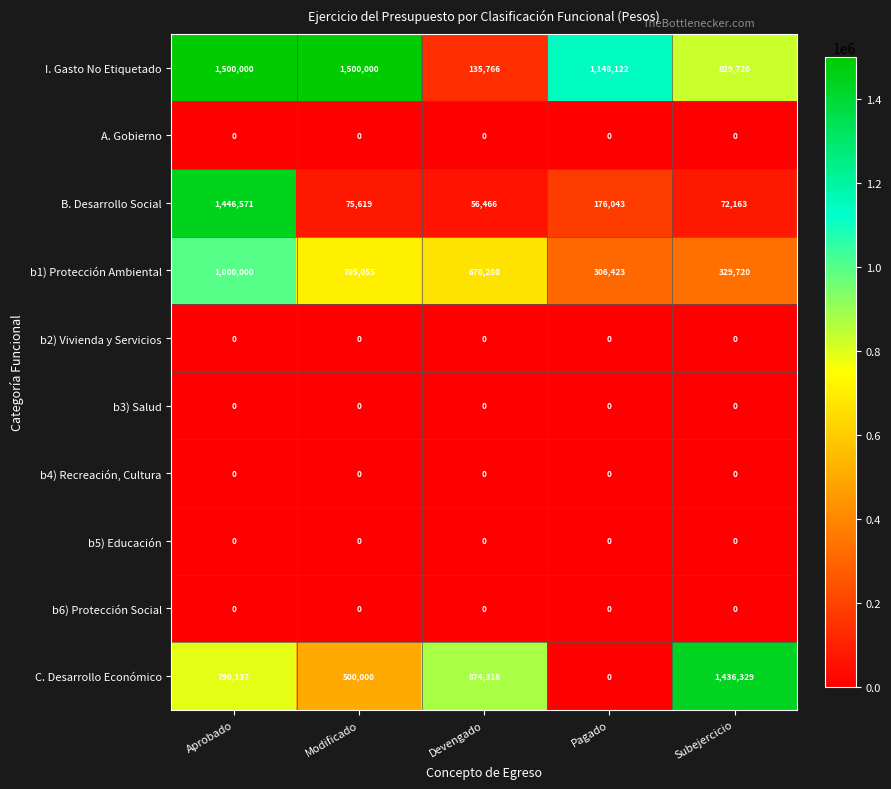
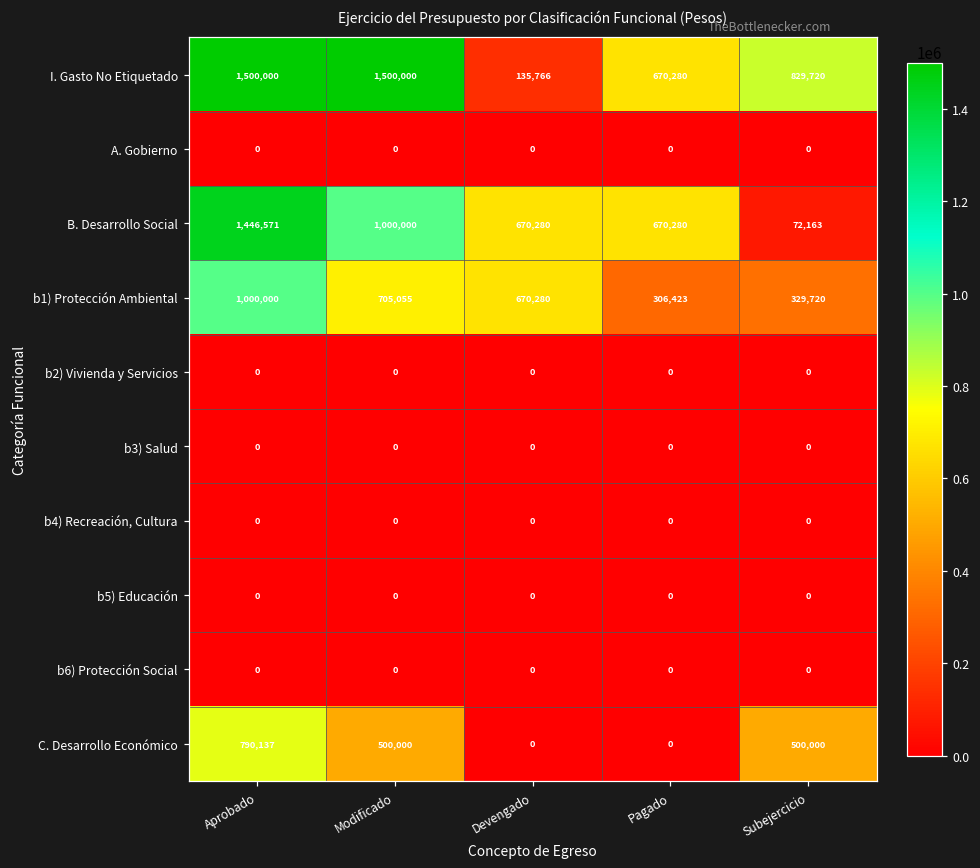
I. Gasto No Etiquetado, Pagado: 1,148,122 -> 670,280
B. Desarrollo Social, Modificado: 75,619 -> 1,000,000
B. Desarrollo Social, Devengado: 56,466 -> 670,280
B. Desarrollo Social, Pagado: 176,043 -> 670,280
C. Desarrollo Económico, Devengado: 874,318 -> 0
C. Desarrollo Económico, Subejercicio: 1,436,329 -> 500,000
